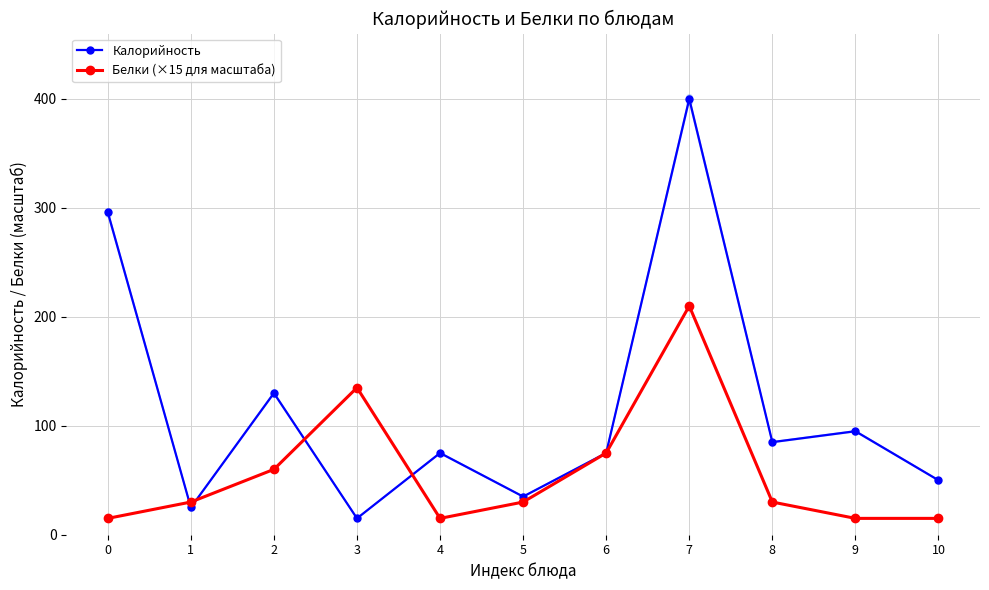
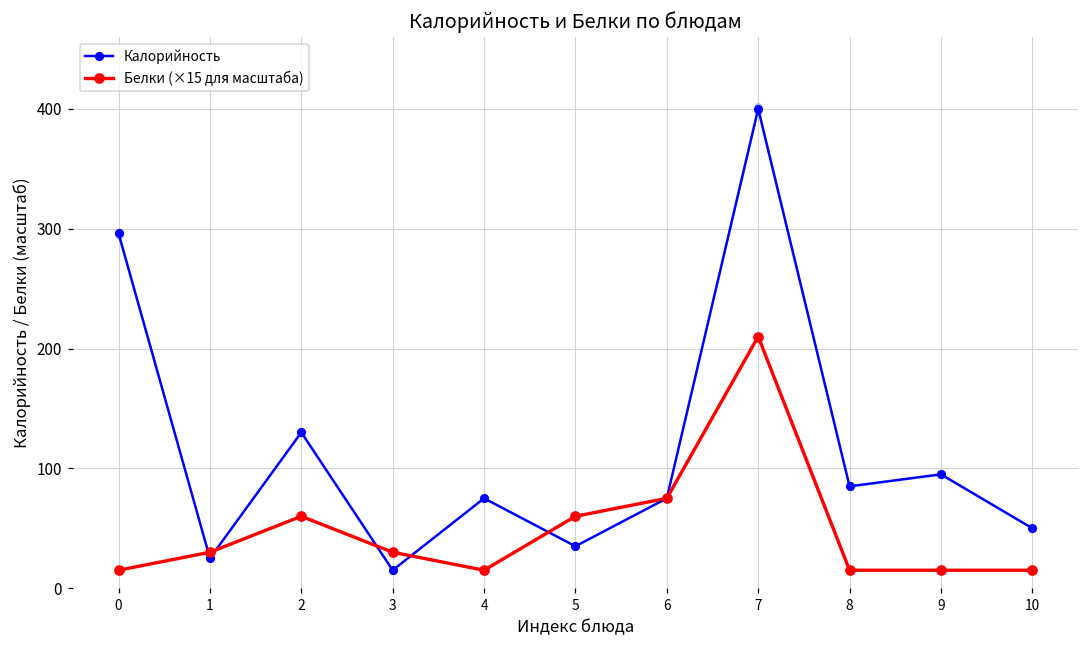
Белки (×15 для масштаба), 3: 135 -> 30
Белки (×15 для масштаба), 5: 30 -> 60
Белки (×15 для масштаба), 8: 30 -> 15
